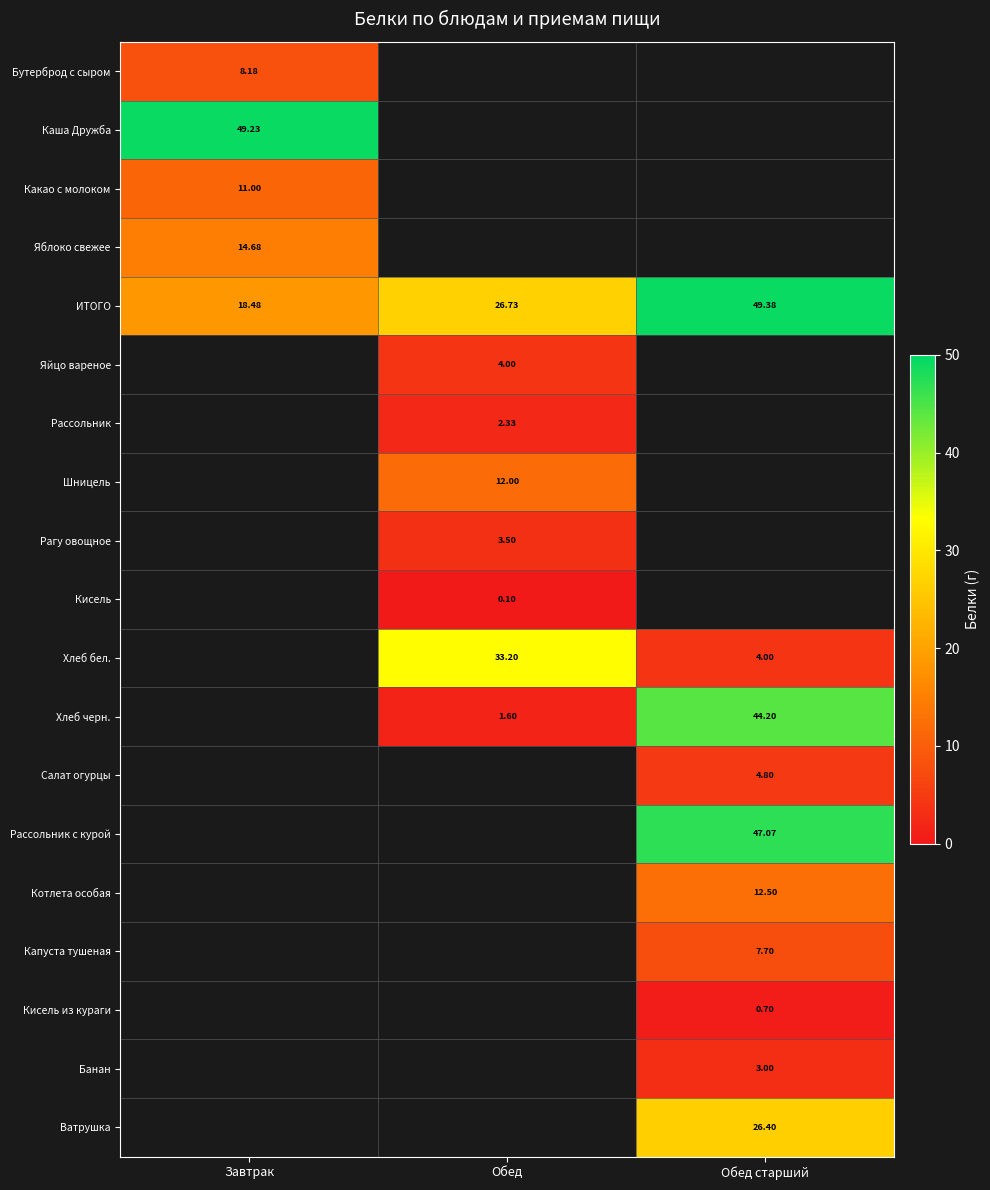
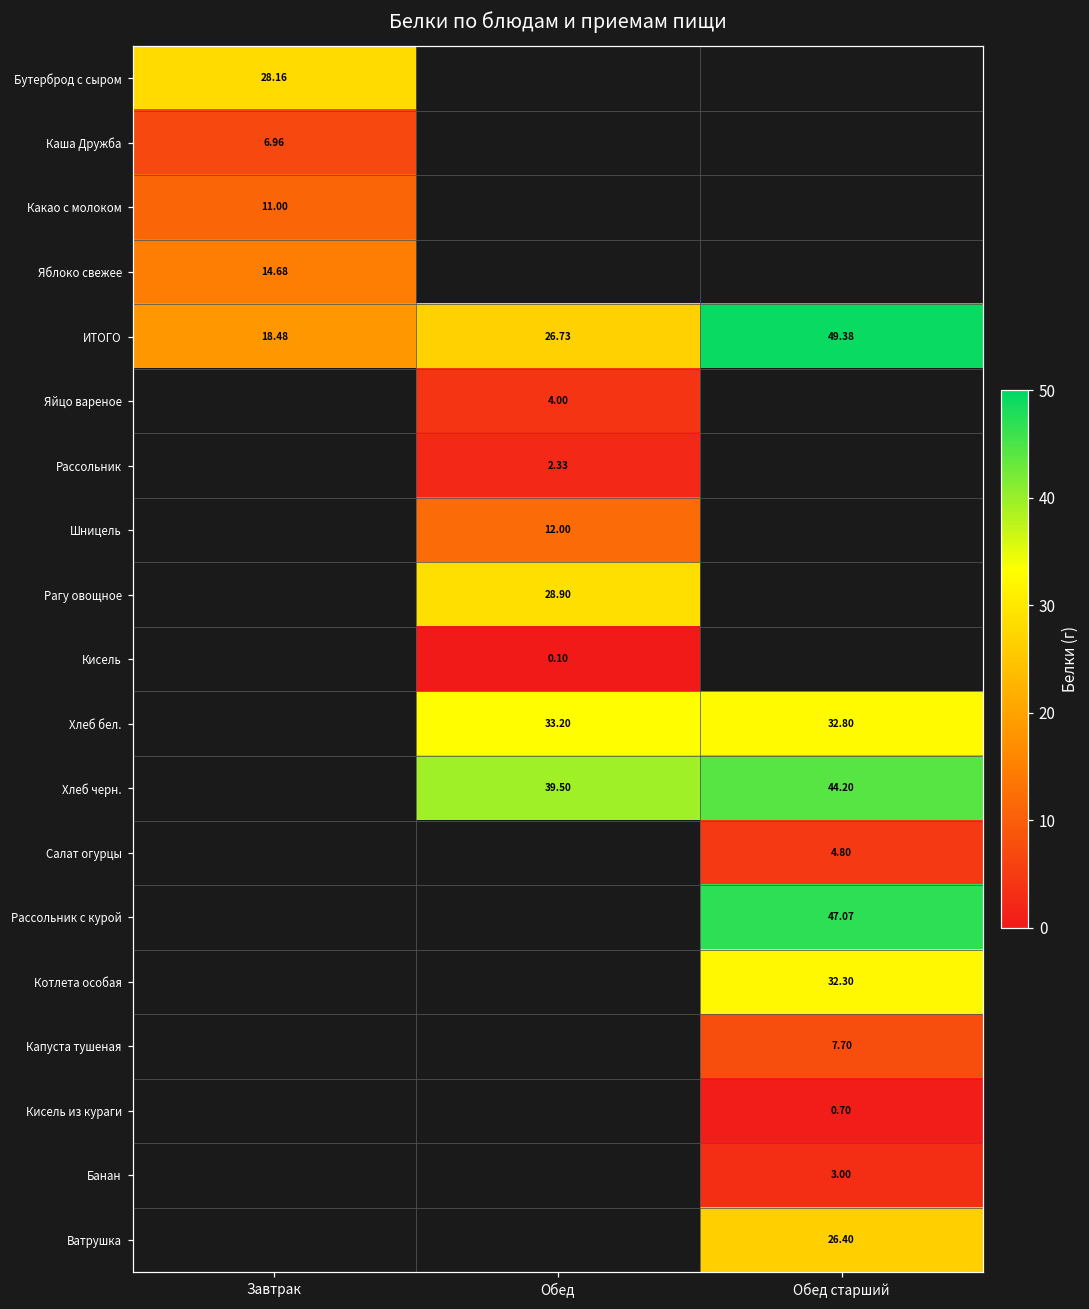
Бутерброд с сыром, Завтрак: 8.18 -> 28.16
Каша Дружба, Завтрак: 49.23 -> 6.96
Рагу овощное, Обед: 3.50 -> 28.90
Хлеб бел., Обед старший: 4.00 -> 32.80
Хлеб черн., Обед: 1.60 -> 39.50
Котлета особая, Обед старший: 12.50 -> 32.30
